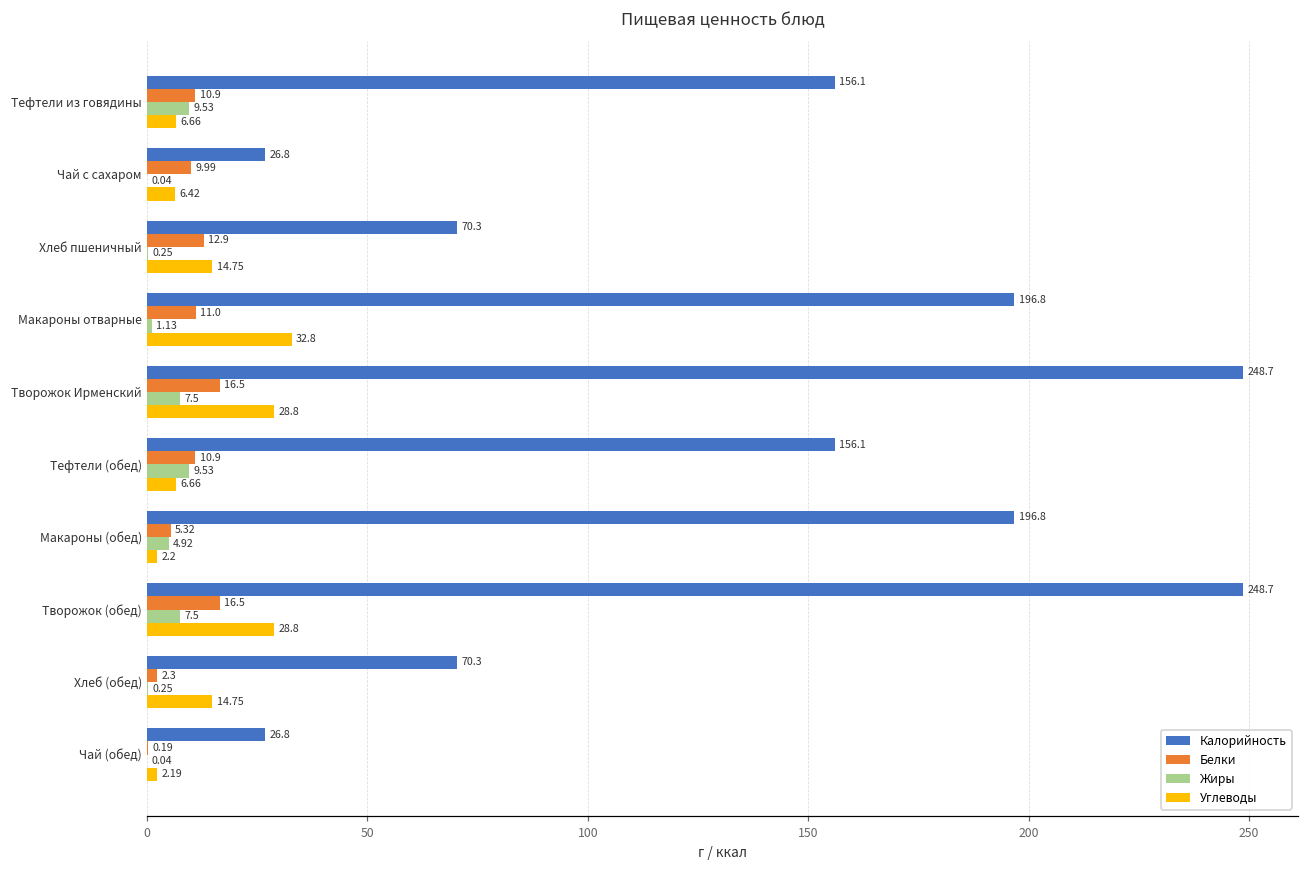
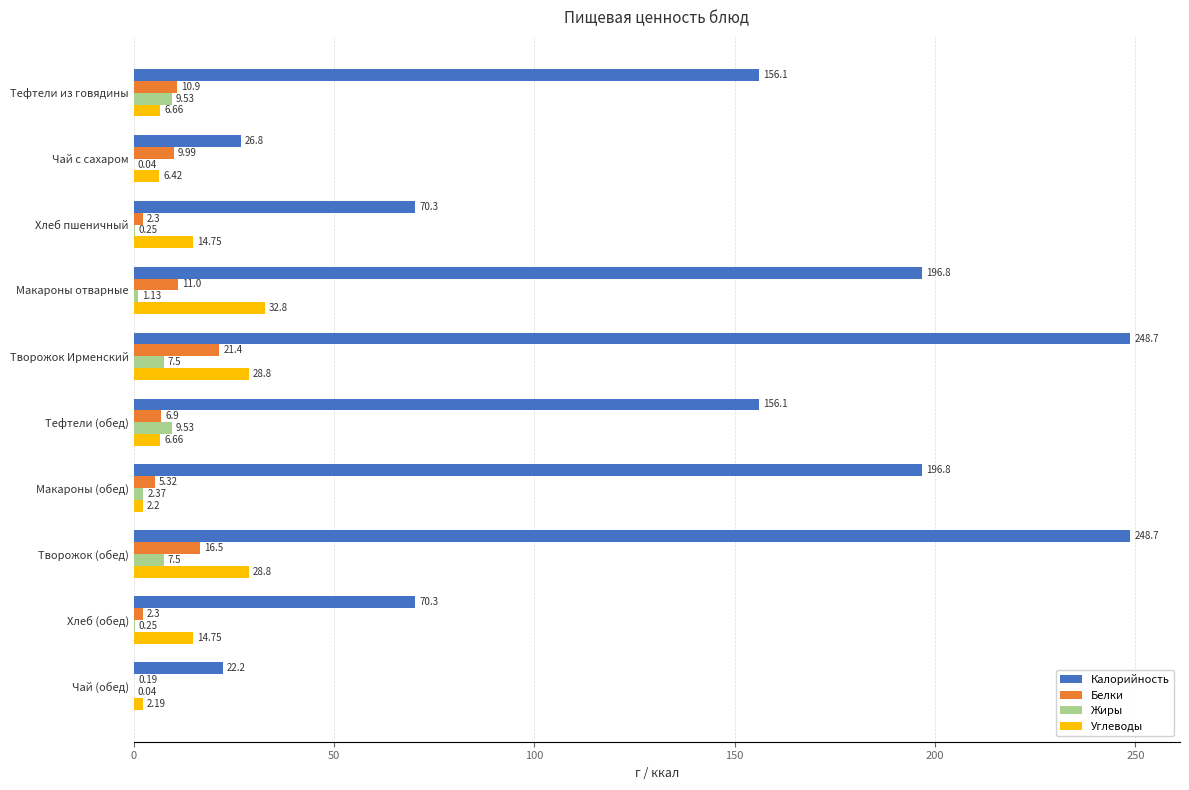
Белки, Хлеб пшеничный: 12.9 -> 2.3
Белки, Творожок Ирменский: 16.5 -> 21.4
Белки, Тефтели (обед): 10.9 -> 6.9
Жиры, Макароны (обед): 4.92 -> 2.37
Калорийность, Чай (обед): 26.8 -> 22.2
